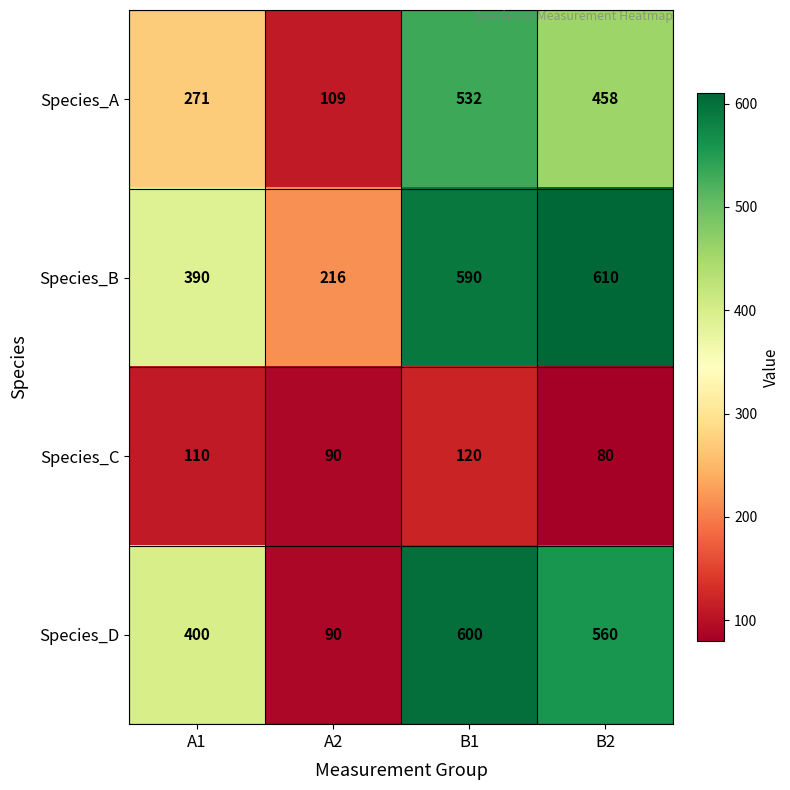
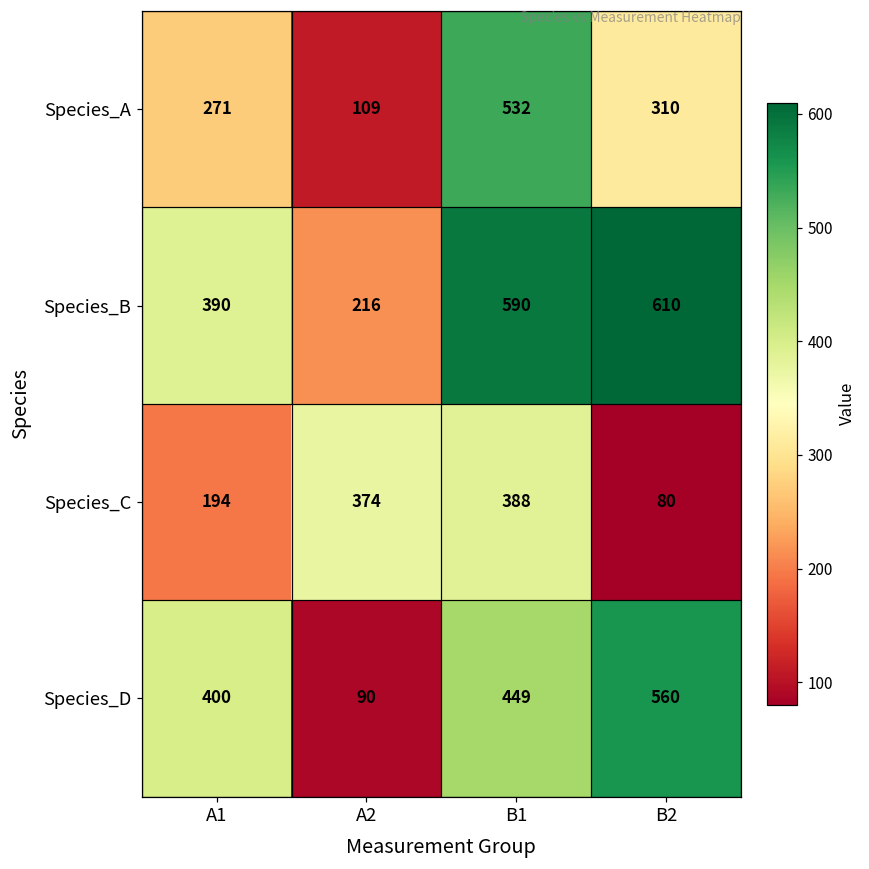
Species_A, B2: 458 -> 310
Species_C, A1: 110 -> 194
Species_C, A2: 90 -> 374
Species_C, B1: 120 -> 388
Species_D, B1: 600 -> 449
